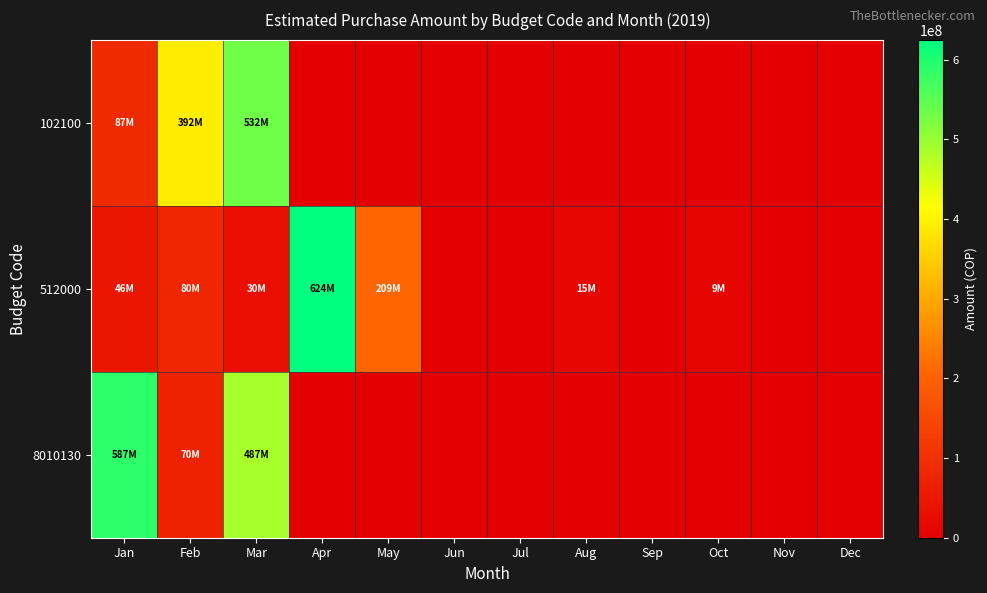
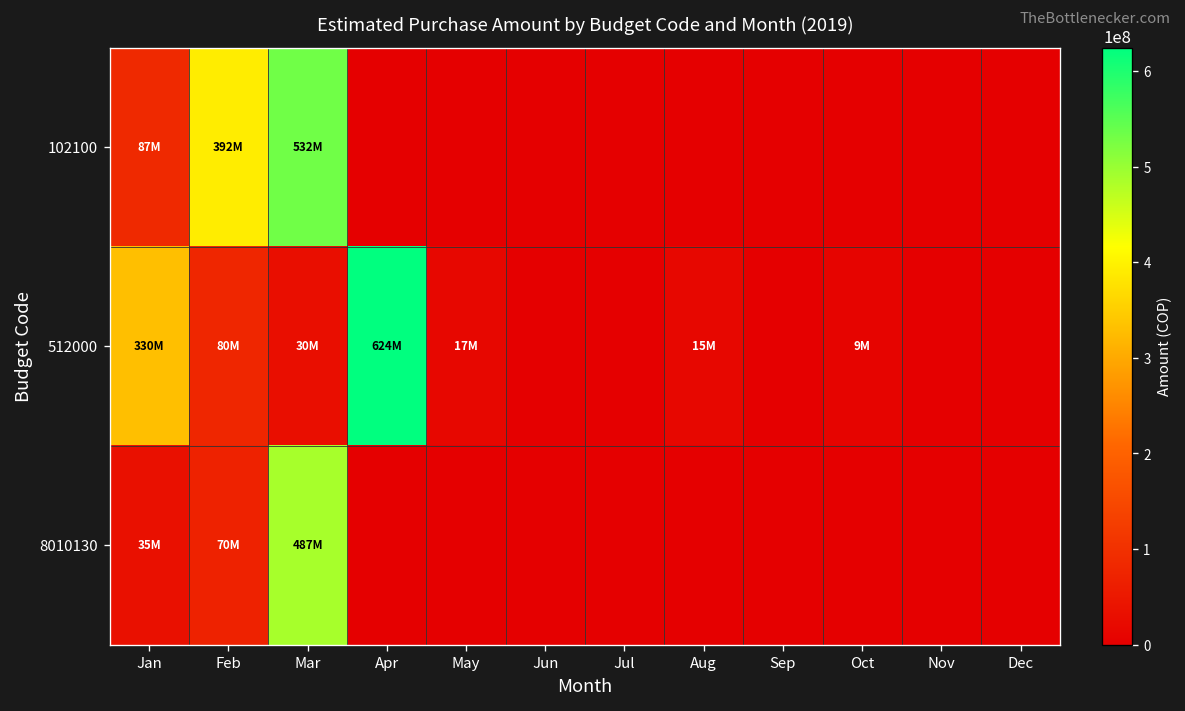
512000, Jan: 46M -> 330M
512000, May: 209M -> 17M
8010130, Jan: 587M -> 35M
